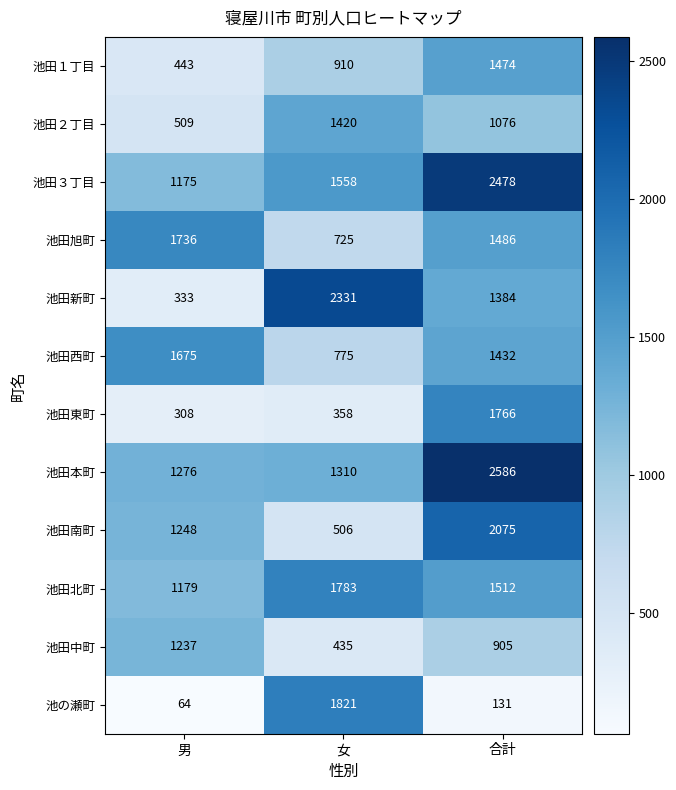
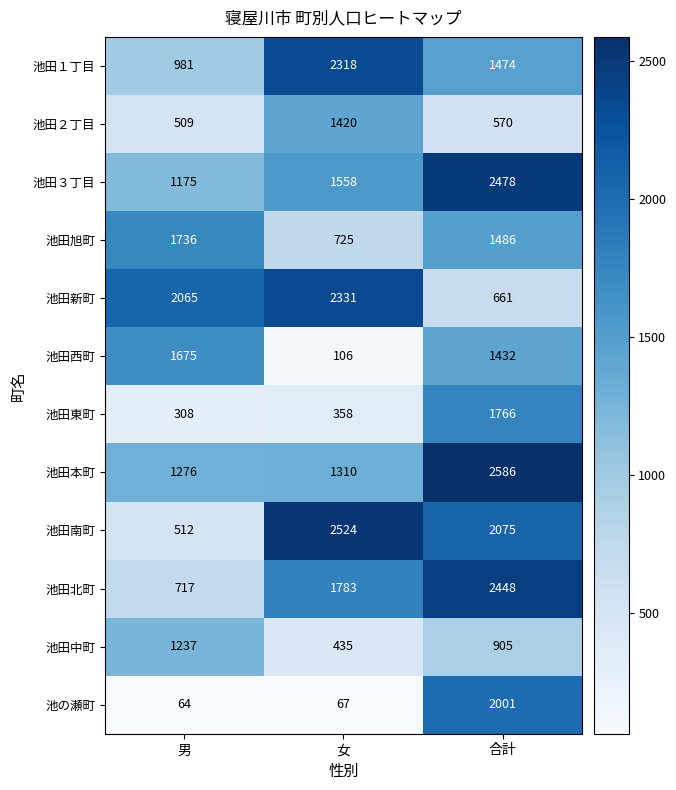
池田１丁目, 男: 443 -> 981
池田１丁目, 女: 910 -> 2318
池田２丁目, 合計: 1076 -> 570
池田新町, 男: 333 -> 2065
池田新町, 合計: 1384 -> 661
池田西町, 女: 775 -> 106
池田南町, 男: 1248 -> 512
池田南町, 女: 506 -> 2524
池田北町, 男: 1179 -> 717
池田北町, 合計: 1512 -> 2448
池の瀬町, 女: 1821 -> 67
池の瀬町, 合計: 131 -> 2001
